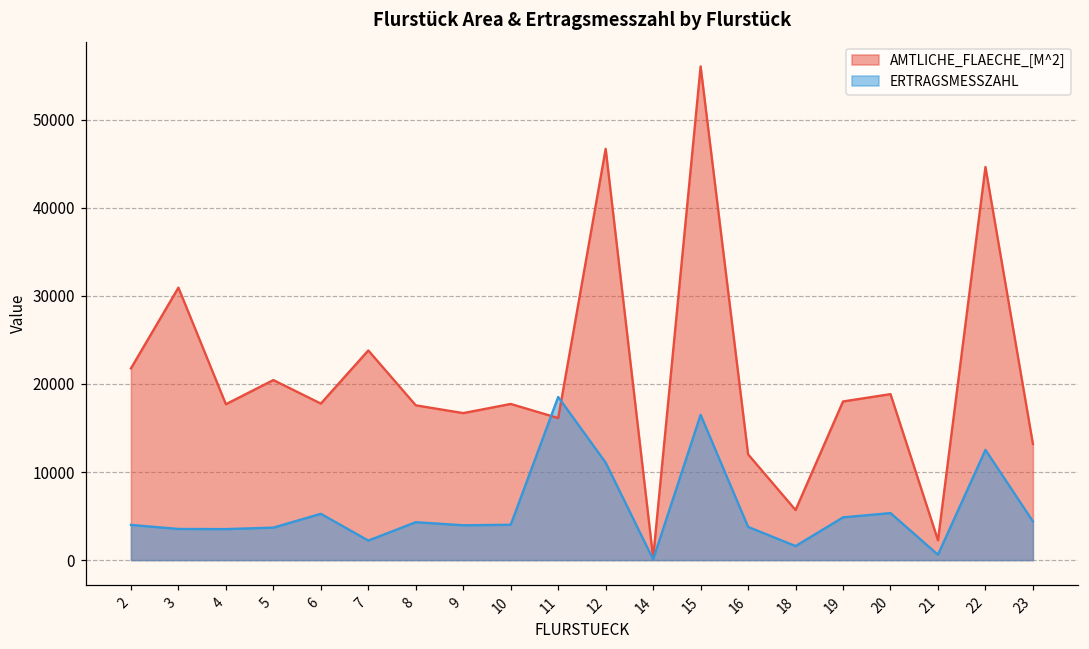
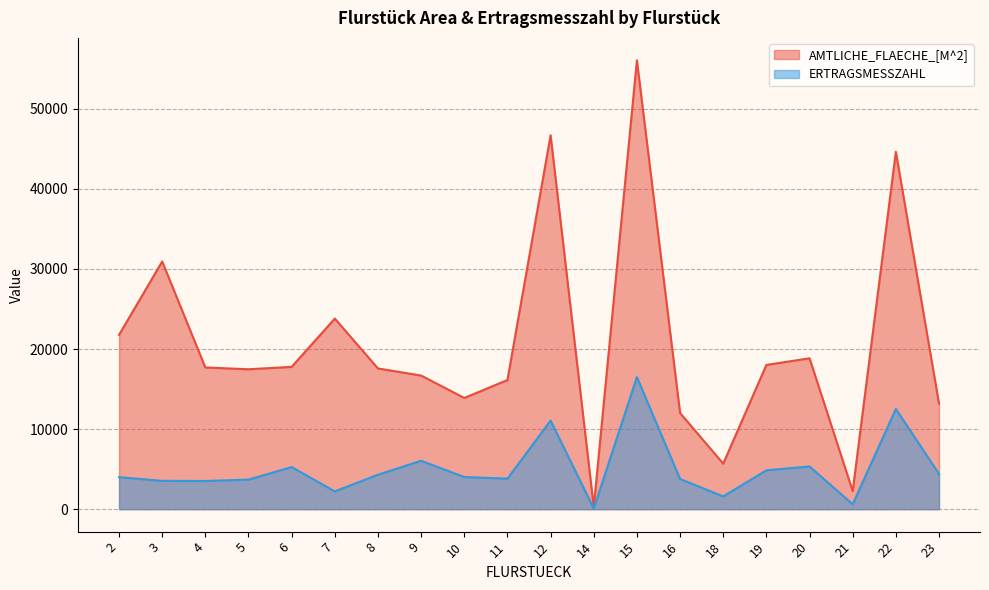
AMTLICHE_FLAECHE_[M^2], 5: 20000 -> 17000
ERTRAGSMESSZAHL, 9: 4000 -> 6000
AMTLICHE_FLAECHE_[M^2], 10: 18000 -> 14000
ERTRAGSMESSZAHL, 11: 19000 -> 4000
